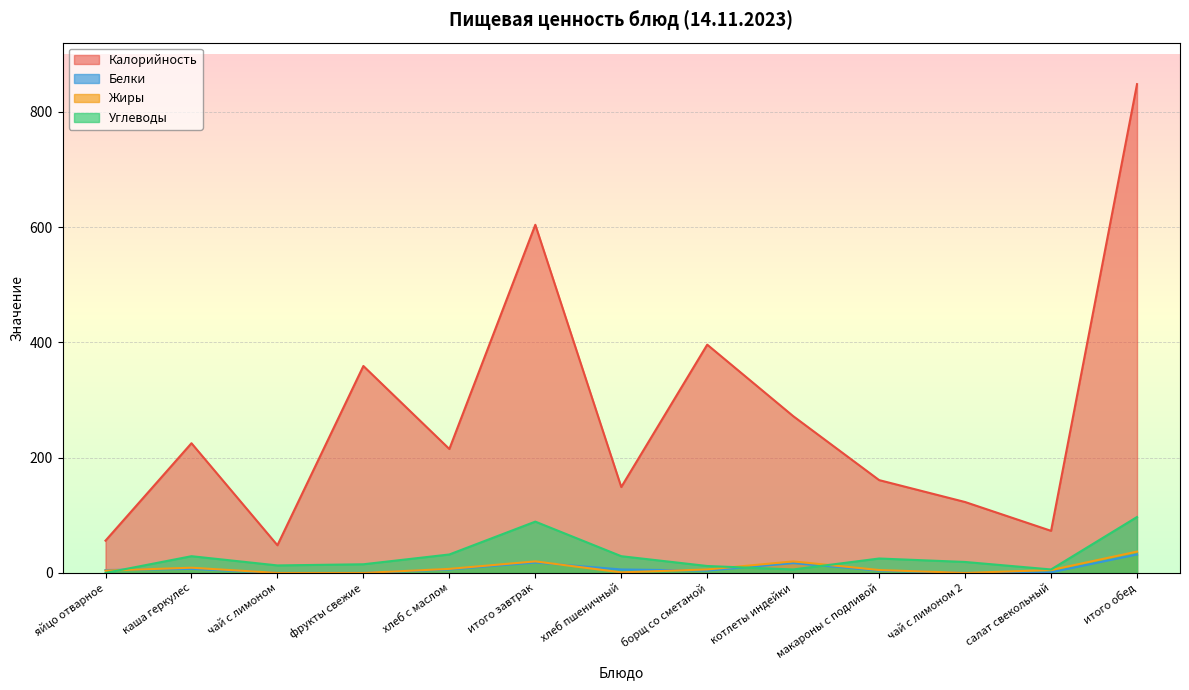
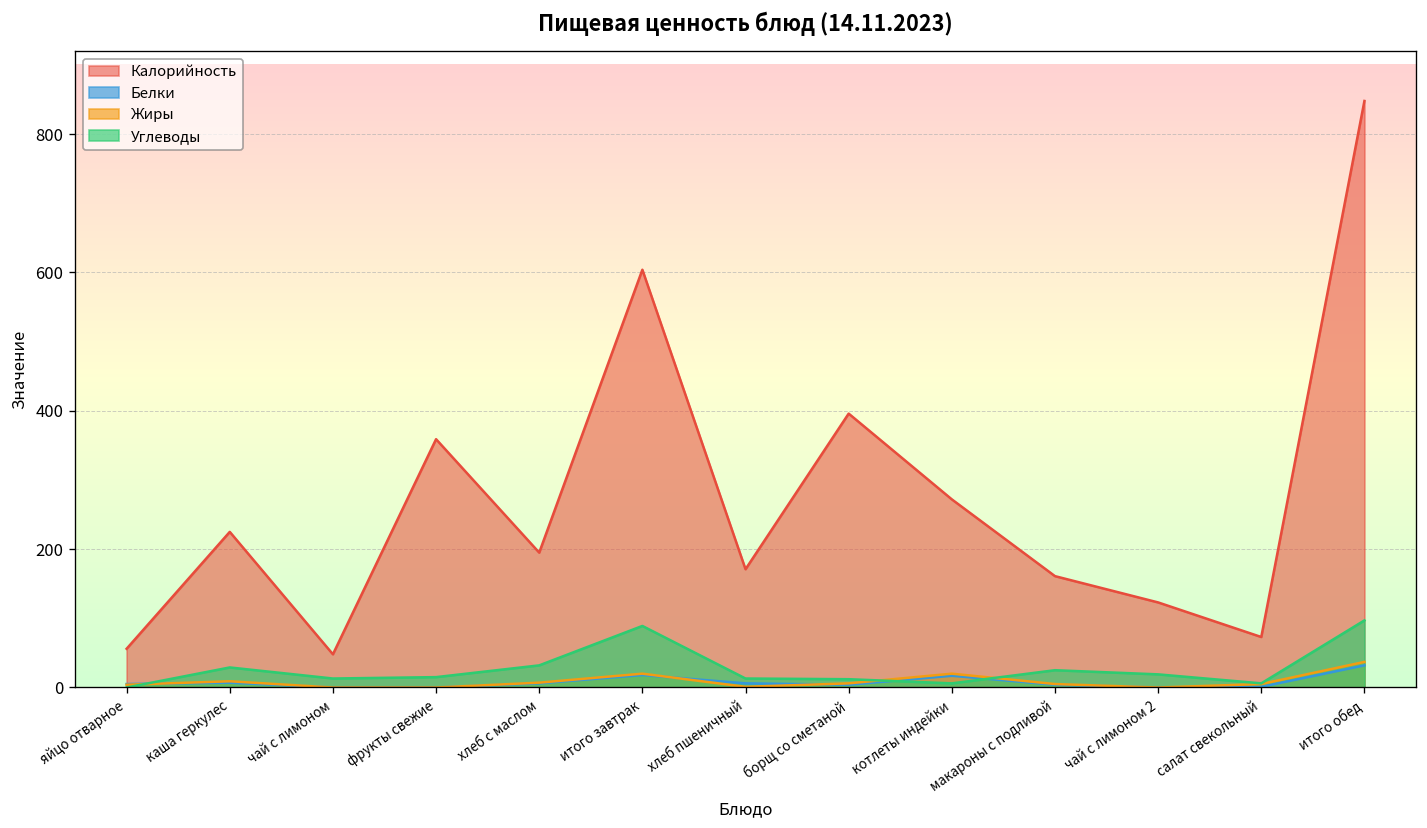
Калорийность, хлеб с маслом: 220 -> 200
Калорийность, хлеб пшеничный: 150 -> 170
Углеводы, хлеб пшеничный: 30 -> 10
